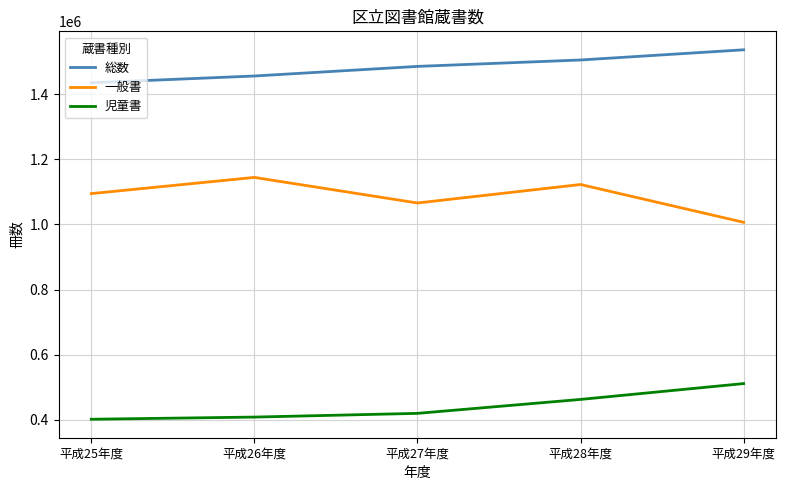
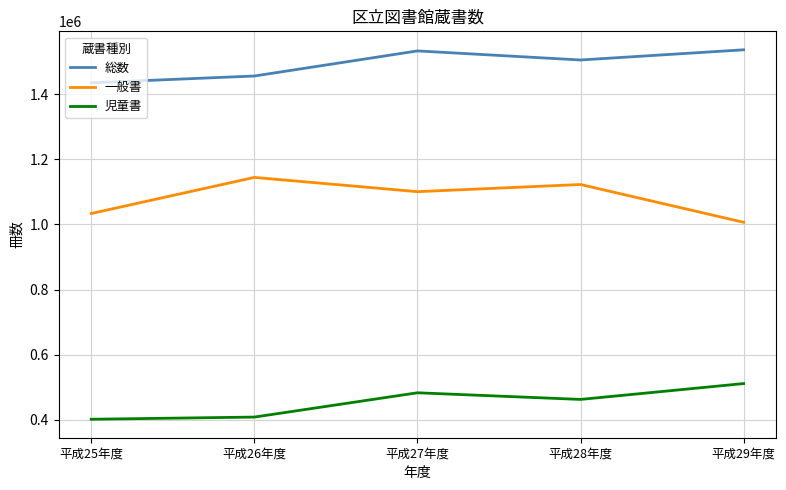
一般書, 平成25年度: 1090000 -> 1030000
総数, 平成27年度: 1490000 -> 1530000
一般書, 平成27年度: 1070000 -> 1100000
児童書, 平成27年度: 420000 -> 480000
